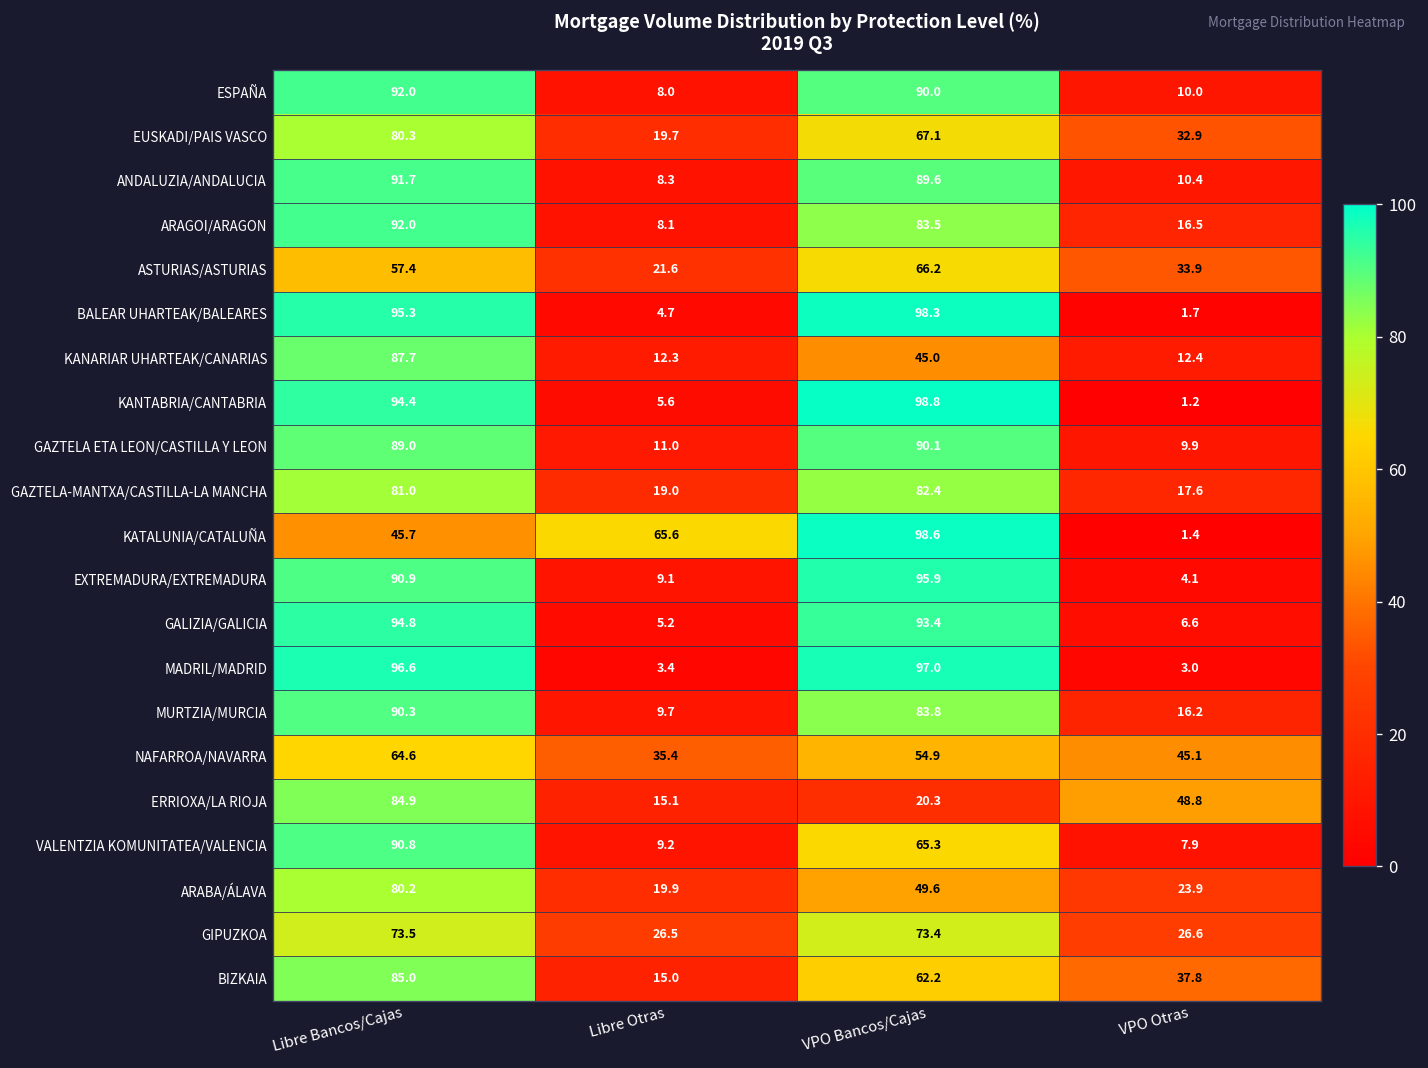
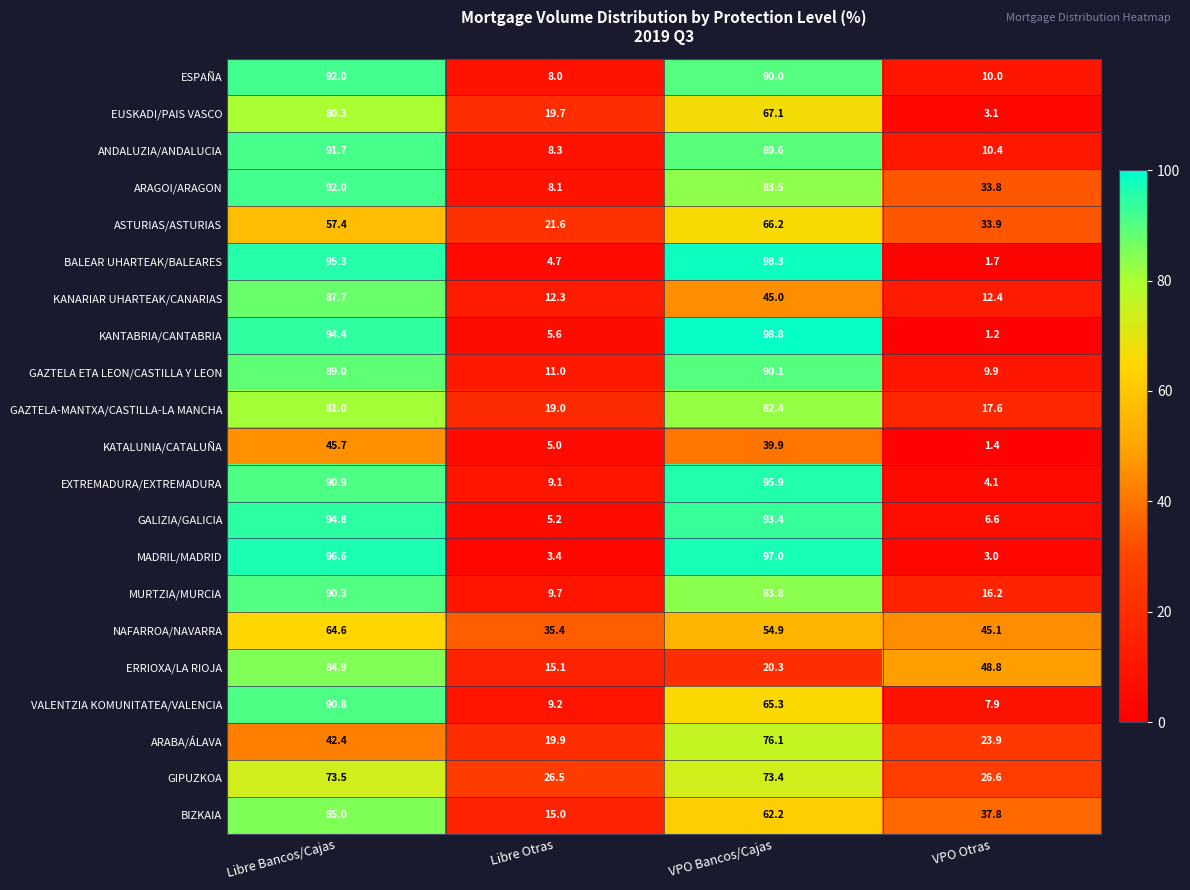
EUSKADI/PAIS VASCO, VPO Otras: 32.9 -> 3.1
ARAGOI/ARAGON, VPO Otras: 16.5 -> 33.8
KATALUNIA/CATALUÑA, Libre Otras: 65.6 -> 5.0
KATALUNIA/CATALUÑA, VPO Bancos/Cajas: 98.6 -> 39.9
ARABA/ÁLAVA, Libre Bancos/Cajas: 80.2 -> 42.4
ARABA/ÁLAVA, VPO Bancos/Cajas: 49.6 -> 76.1
